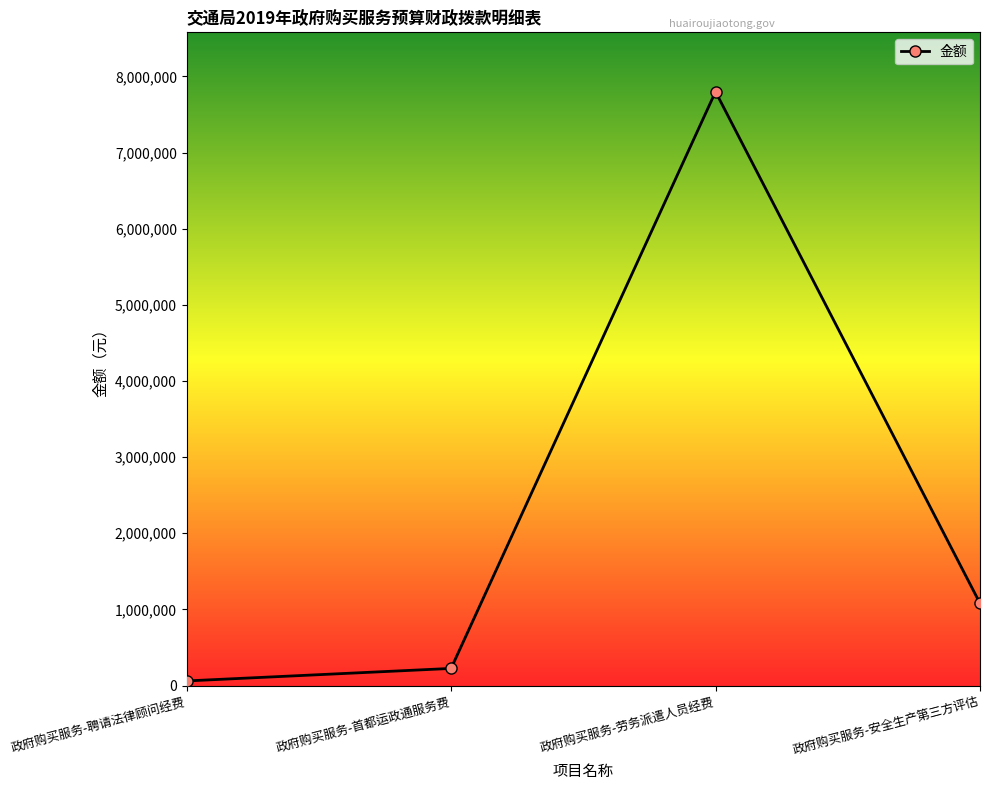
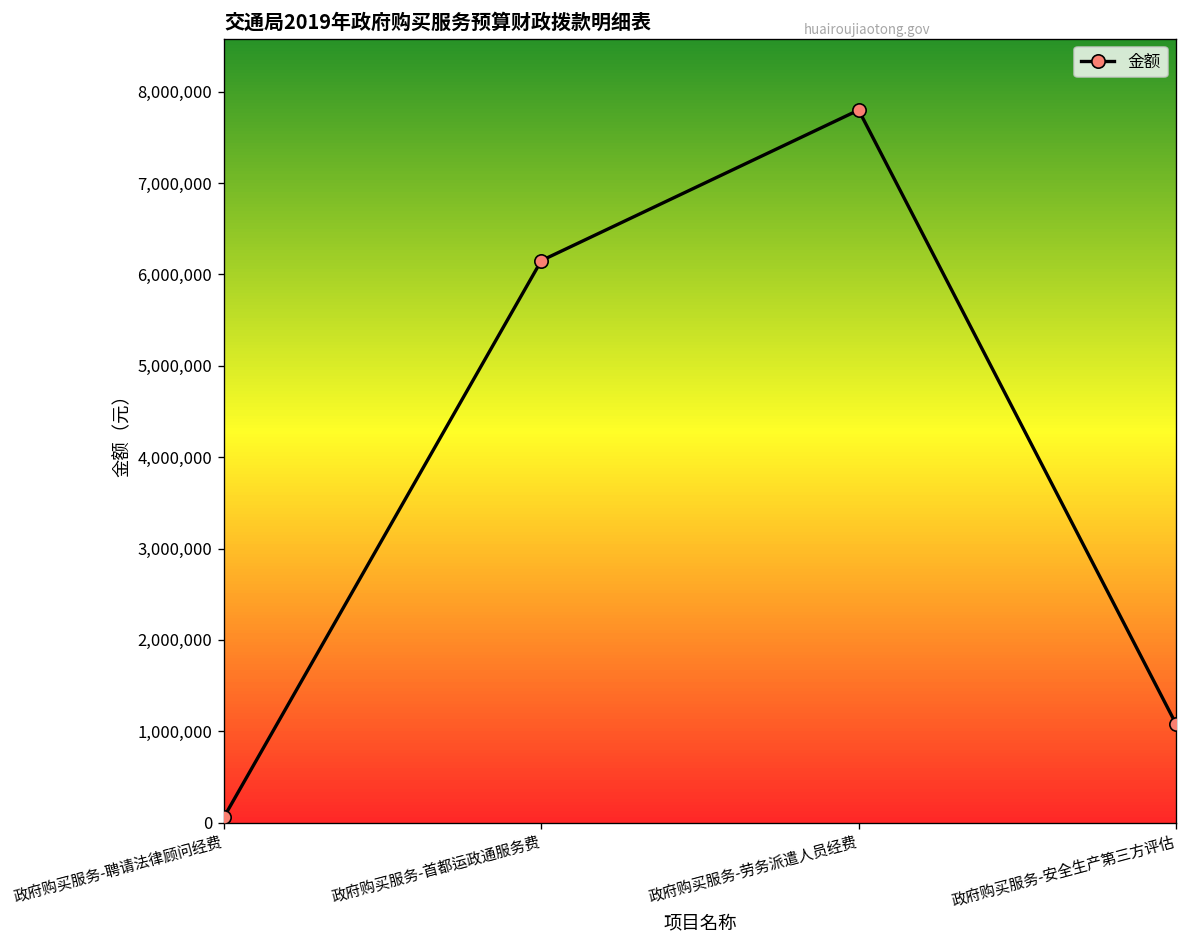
政府购买服务-首都运政通服务费: 200,000 -> 6,200,000
